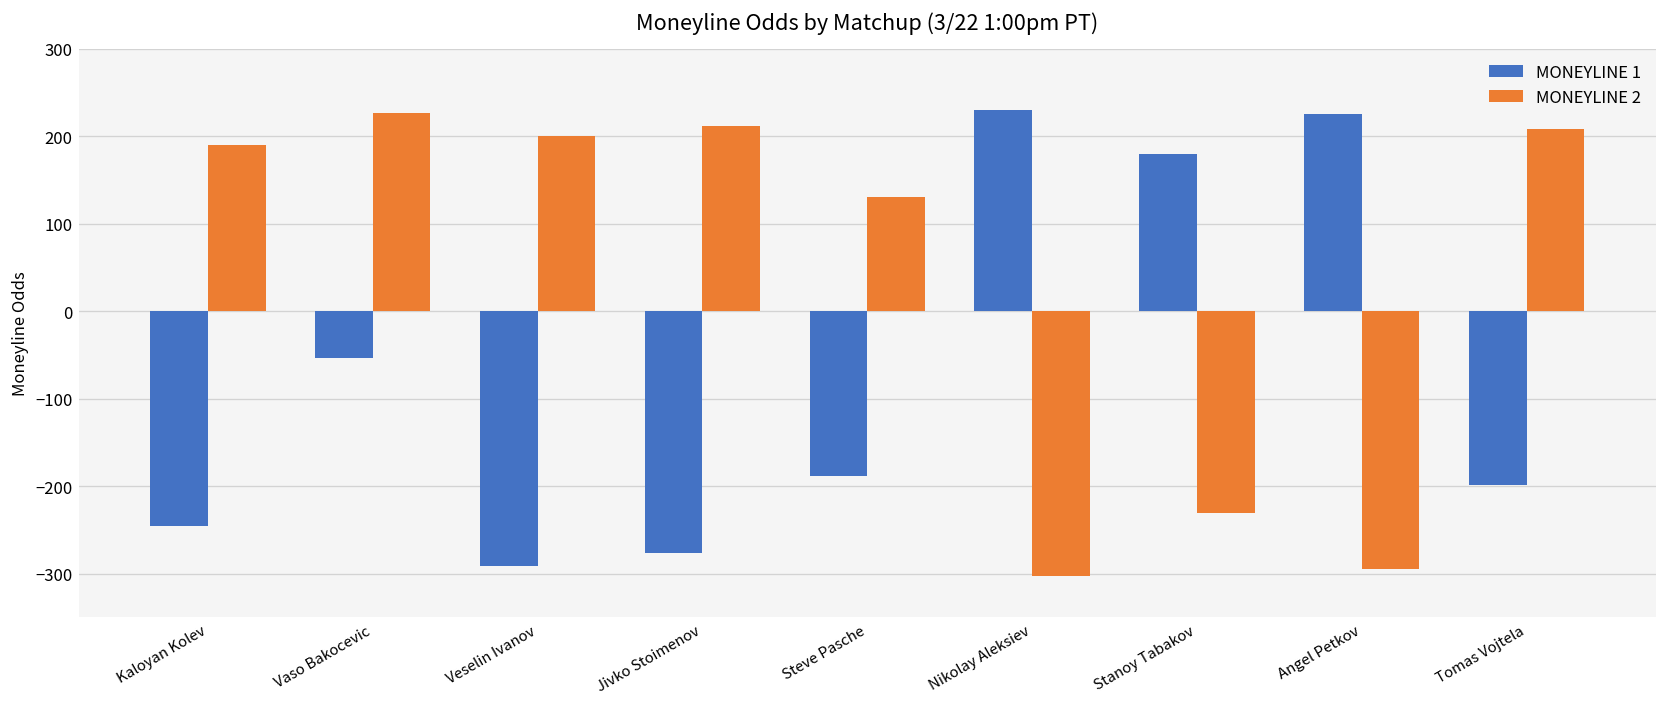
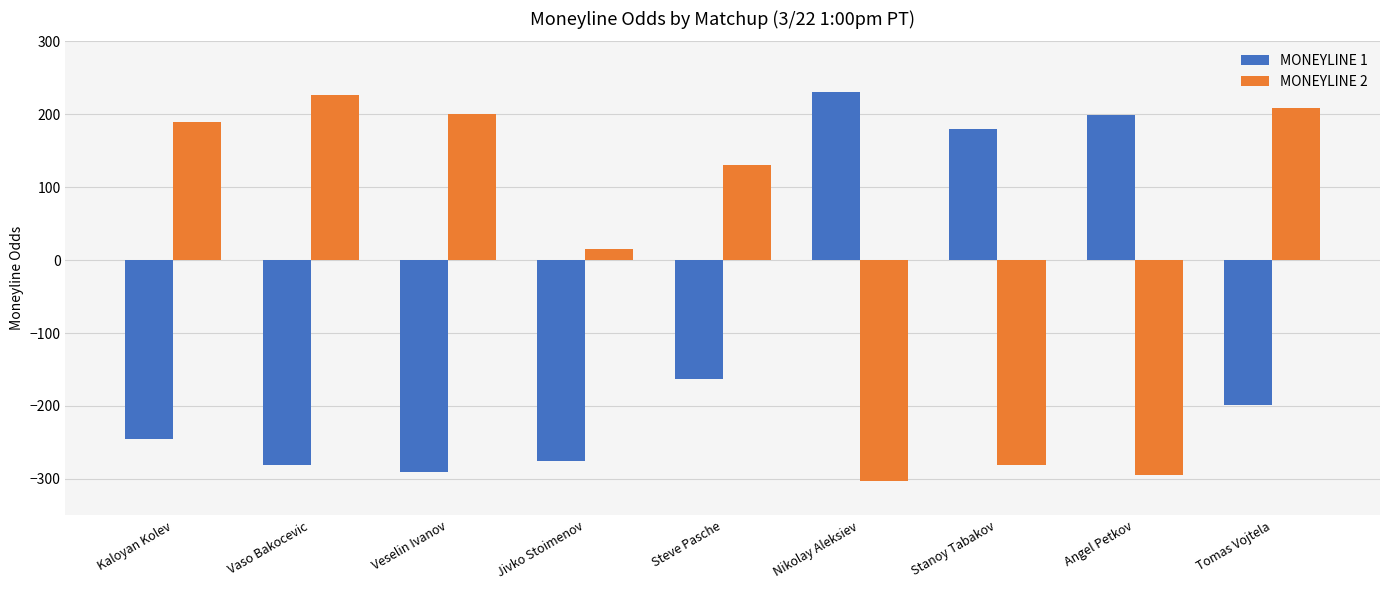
MONEYLINE 1, Vaso Bakocevic: -50 -> -280
MONEYLINE 2, Jivko Stoimenov: 210 -> 20
MONEYLINE 1, Steve Pasche: -190 -> -160
MONEYLINE 2, Stanoy Tabakov: -230 -> -280
MONEYLINE 1, Angel Petkov: 230 -> 200
